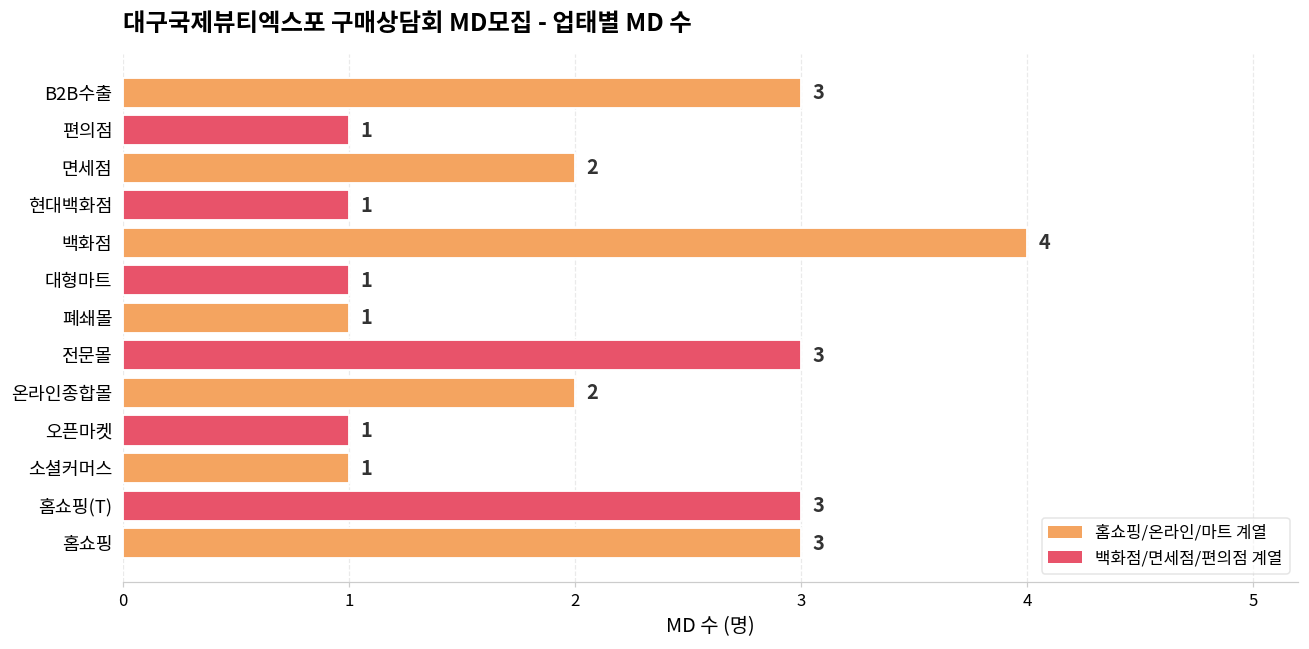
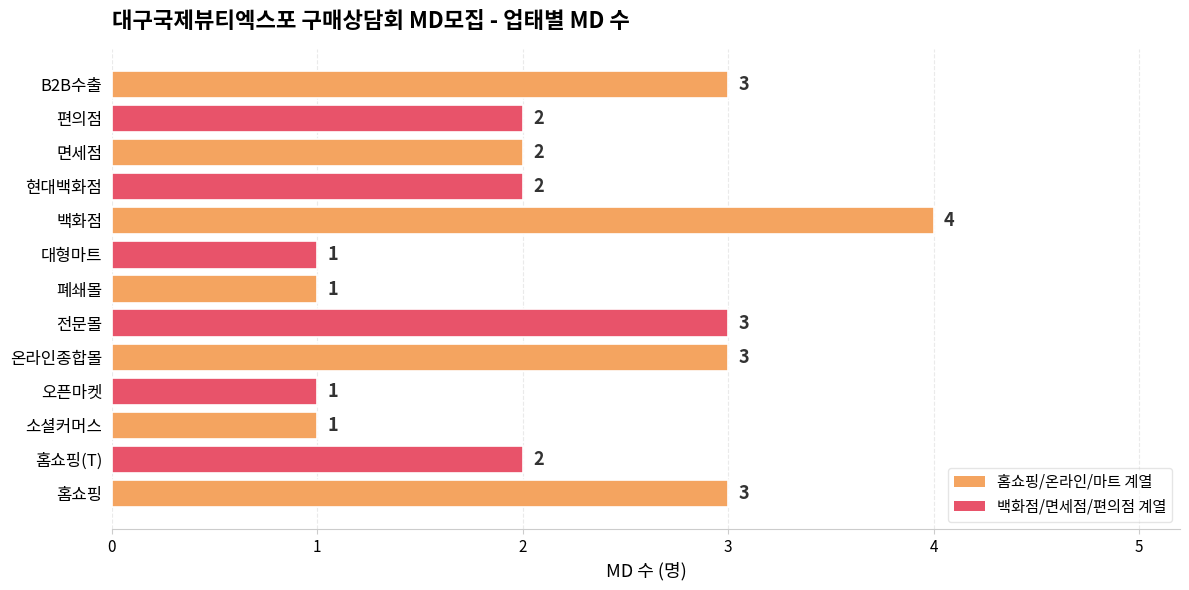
편의점: 1 -> 2
현대백화점: 1 -> 2
온라인종합몰: 2 -> 3
홈쇼핑(T): 3 -> 2
